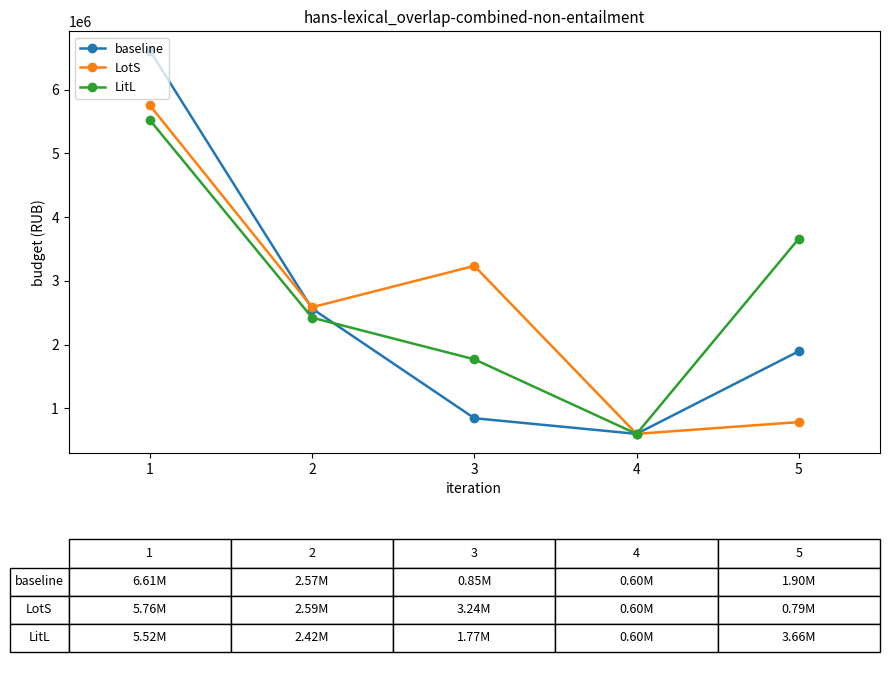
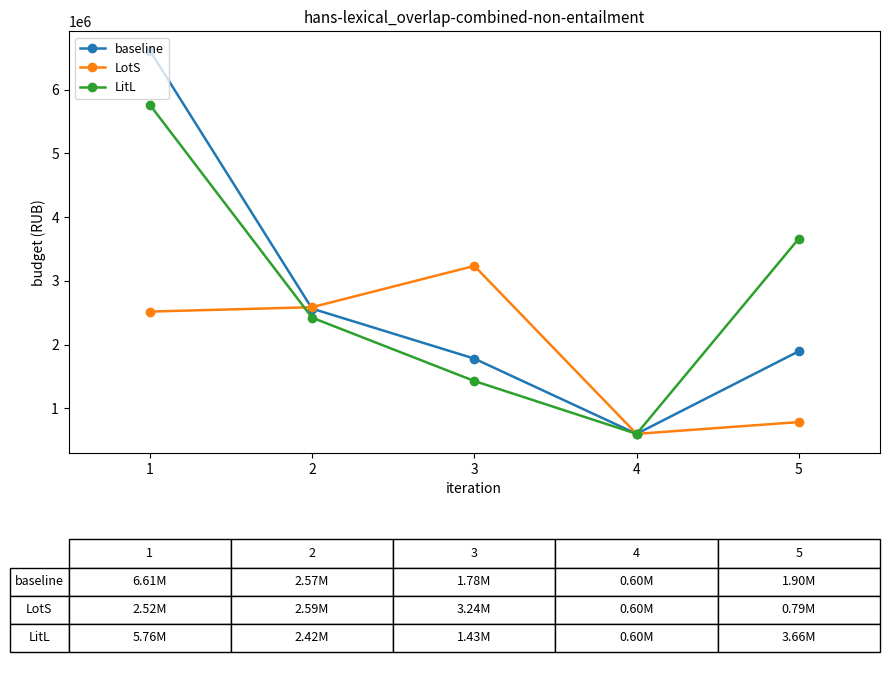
LotS, 1: 5.76M -> 2.52M
LitL, 1: 5.52M -> 5.76M
baseline, 3: 0.85M -> 1.78M
LitL, 3: 1.77M -> 1.43M
